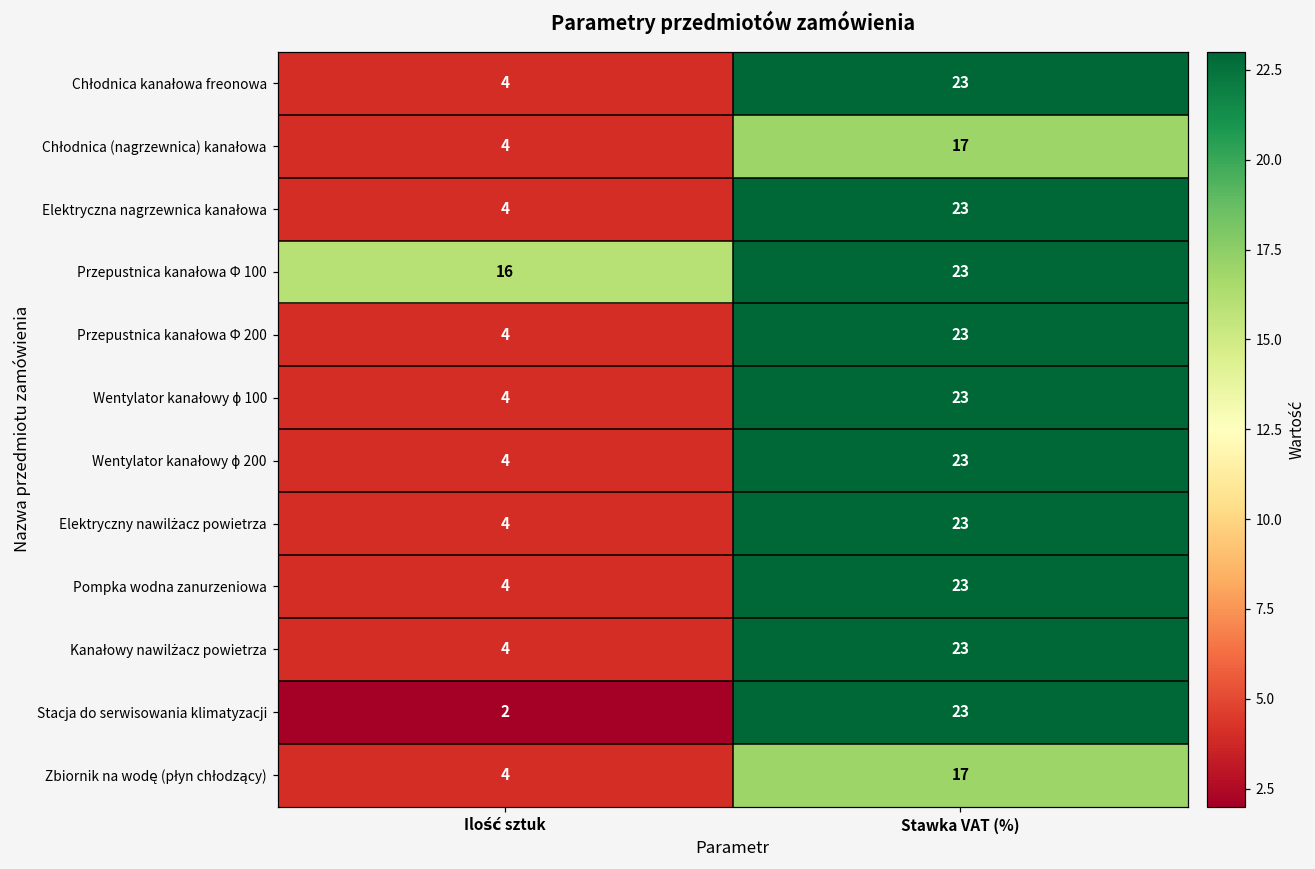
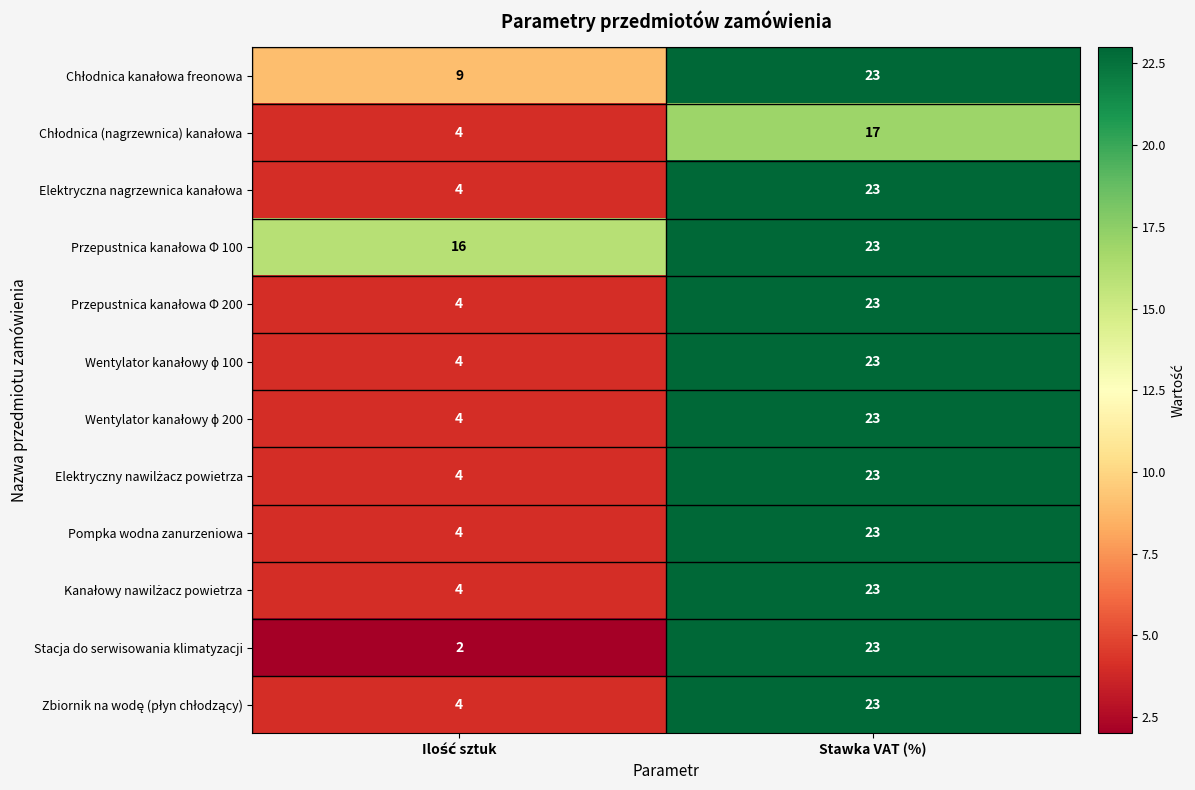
Chłodnica kanałowa freonowa, Ilość sztuk: 4 -> 9
Zbiornik na wodę (płyn chłodzący), Stawka VAT (%): 17 -> 23
